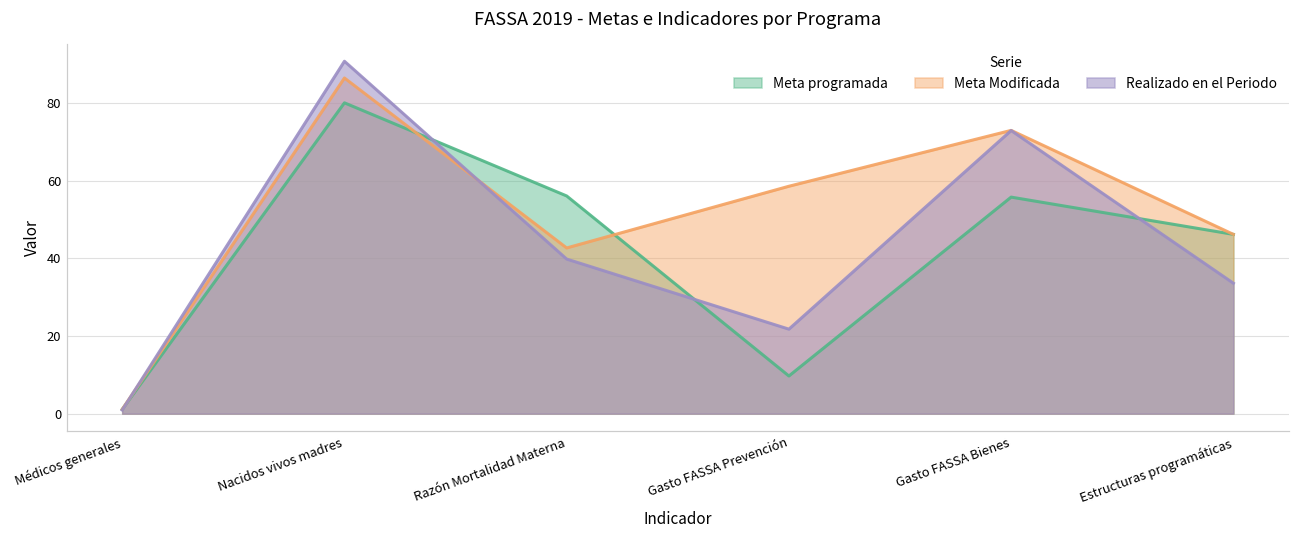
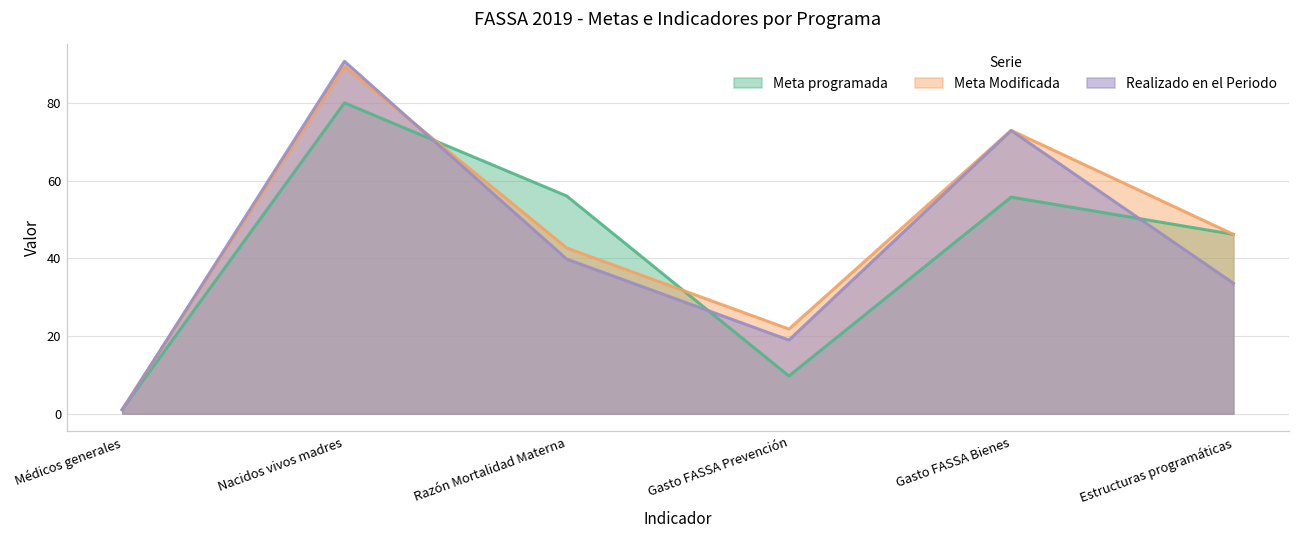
Meta Modificada, Nacidos vivos madres: 87 -> 90
Meta Modificada, Gasto FASSA Prevención: 59 -> 22
Realizado en el Periodo, Gasto FASSA Prevención: 22 -> 19
